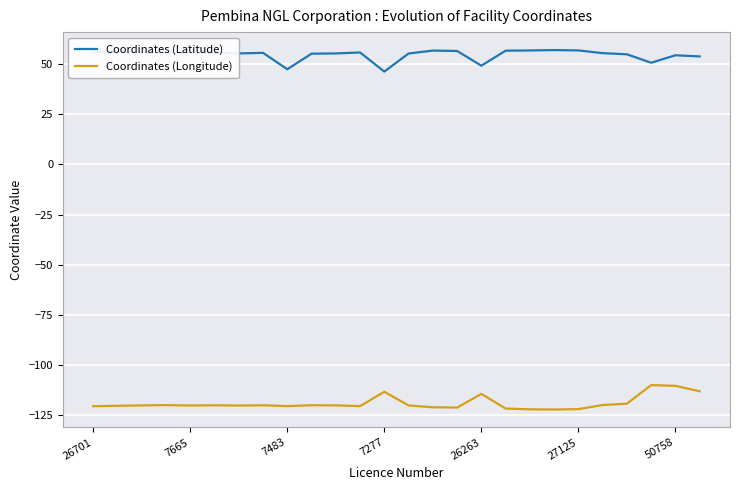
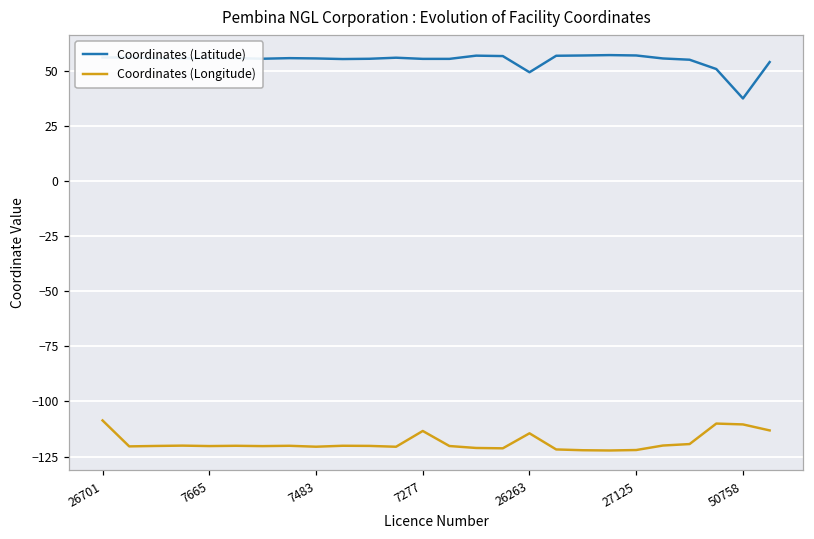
Coordinates (Longitude), 26701: -121 -> -109
Coordinates (Latitude), 7483: 47 -> 55
Coordinates (Latitude), 7277: 46 -> 55
Coordinates (Latitude), 50758: 54 -> 37
